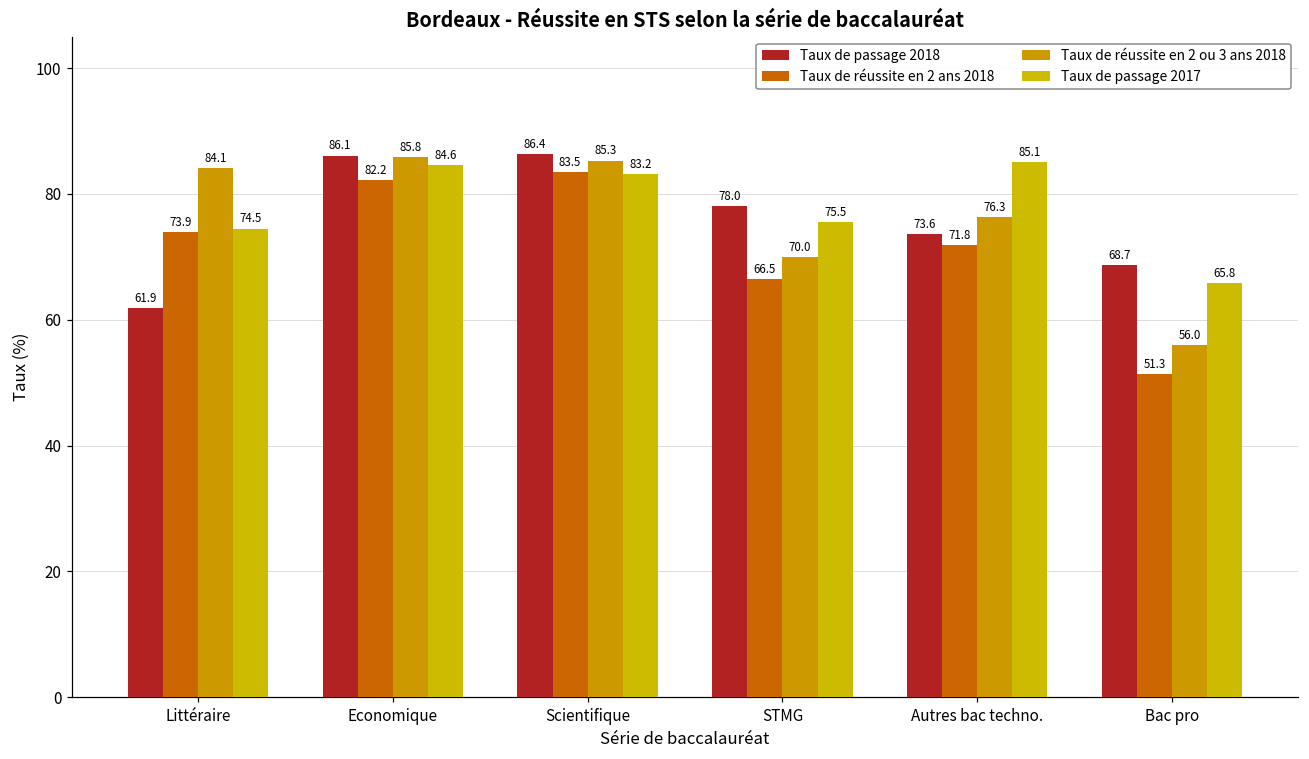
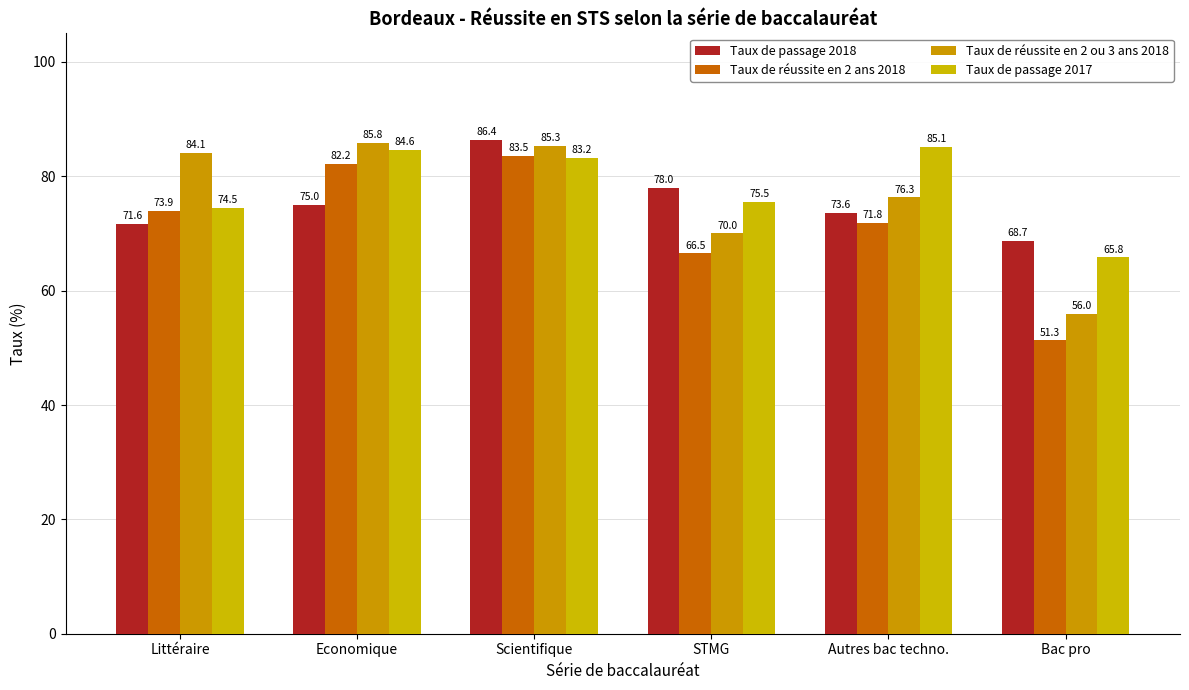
Taux de passage 2018, Littéraire: 61.9 -> 71.6
Taux de passage 2018, Economique: 86.1 -> 75.0
